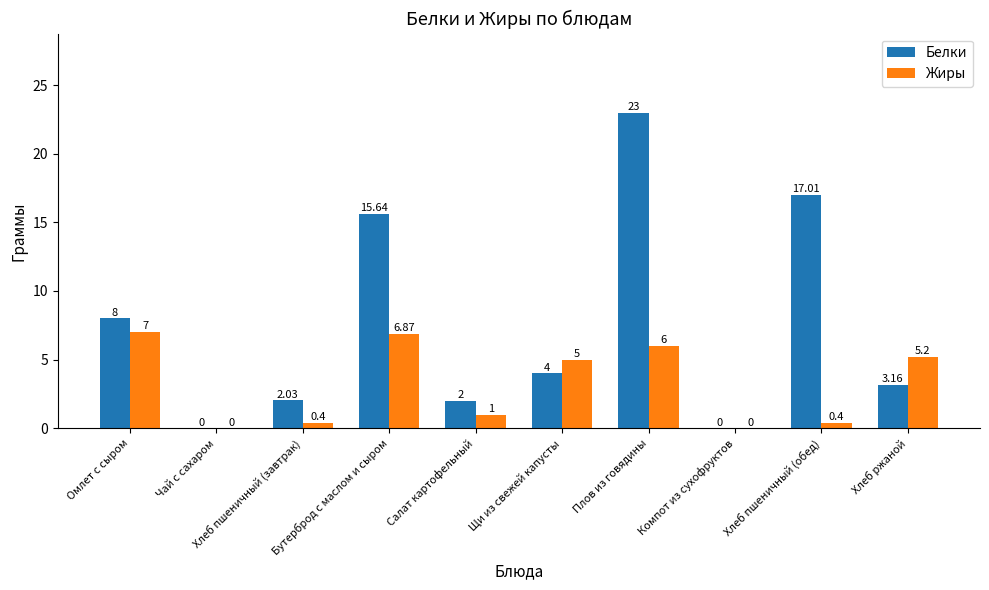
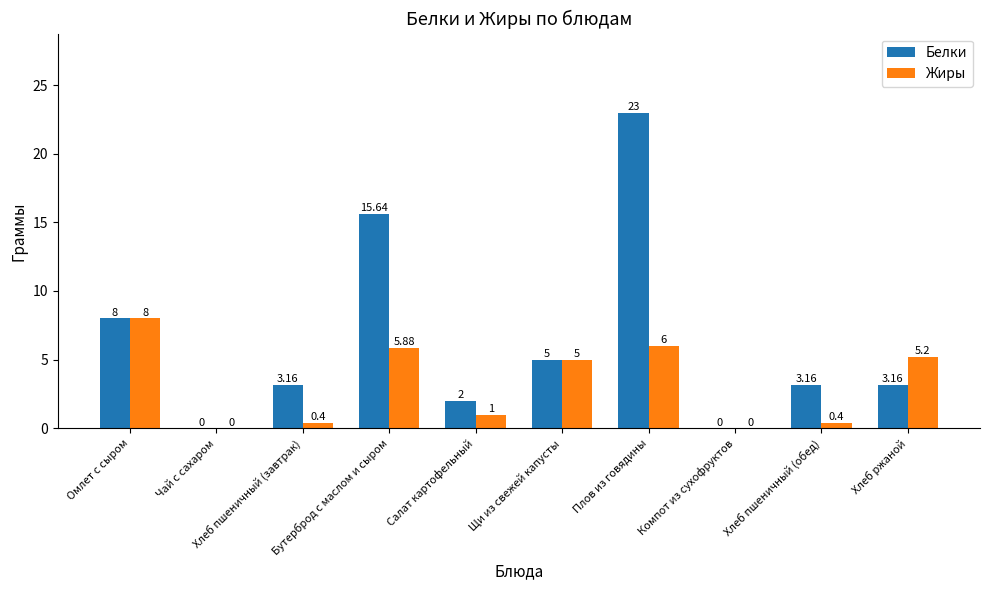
Жиры, Омлет с сыром: 7 -> 8
Белки, Хлеб пшеничный (завтрак): 2.03 -> 3.16
Жиры, Бутерброд с маслом и сыром: 6.87 -> 5.88
Белки, Щи из свежей капусты: 4 -> 5
Белки, Хлеб пшеничный (обед): 17.01 -> 3.16
